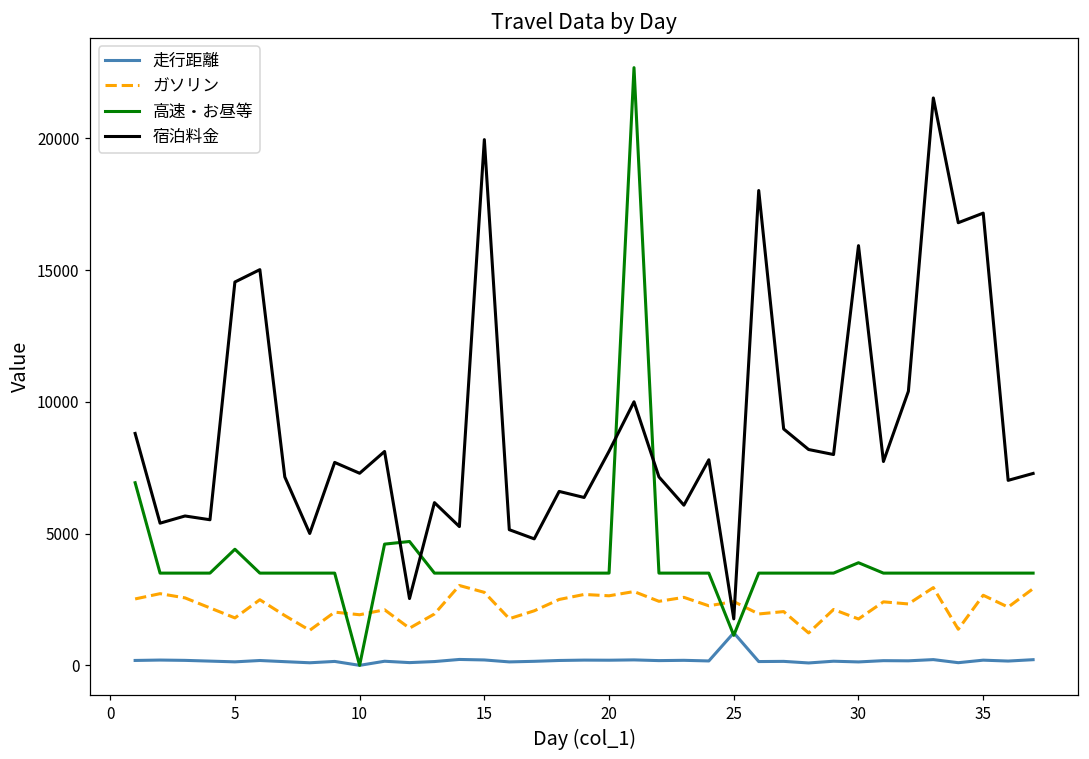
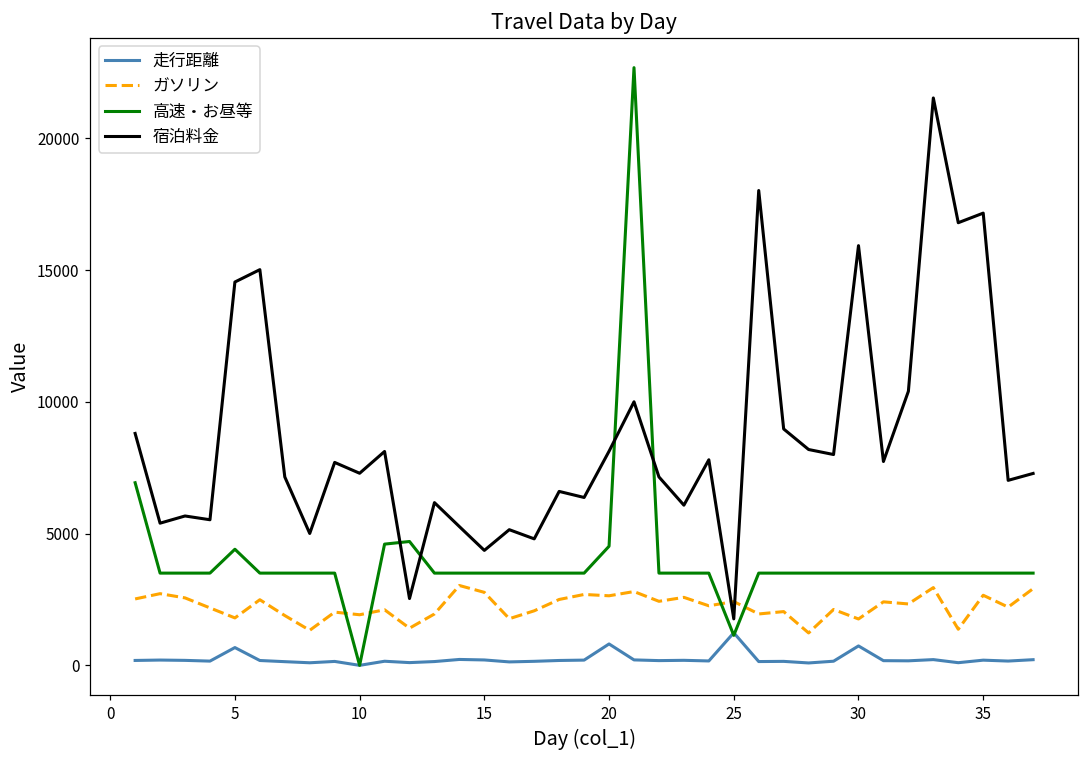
走行距離, 5: 100 -> 700
宿泊料金, 15: 19900 -> 4400
走行距離, 20: 200 -> 800
高速・お昼等, 20: 3500 -> 4500
走行距離, 30: 100 -> 700
高速・お昼等, 30: 3900 -> 3500
